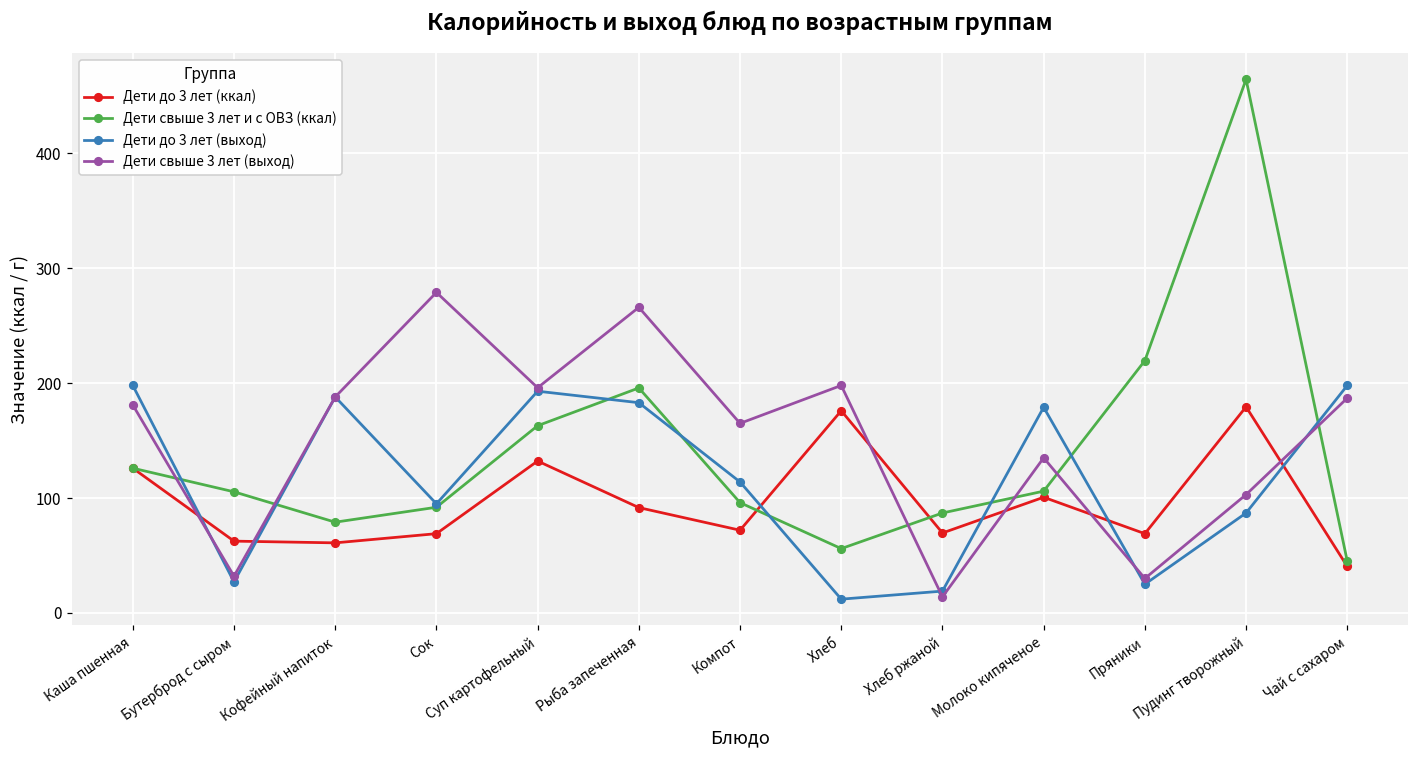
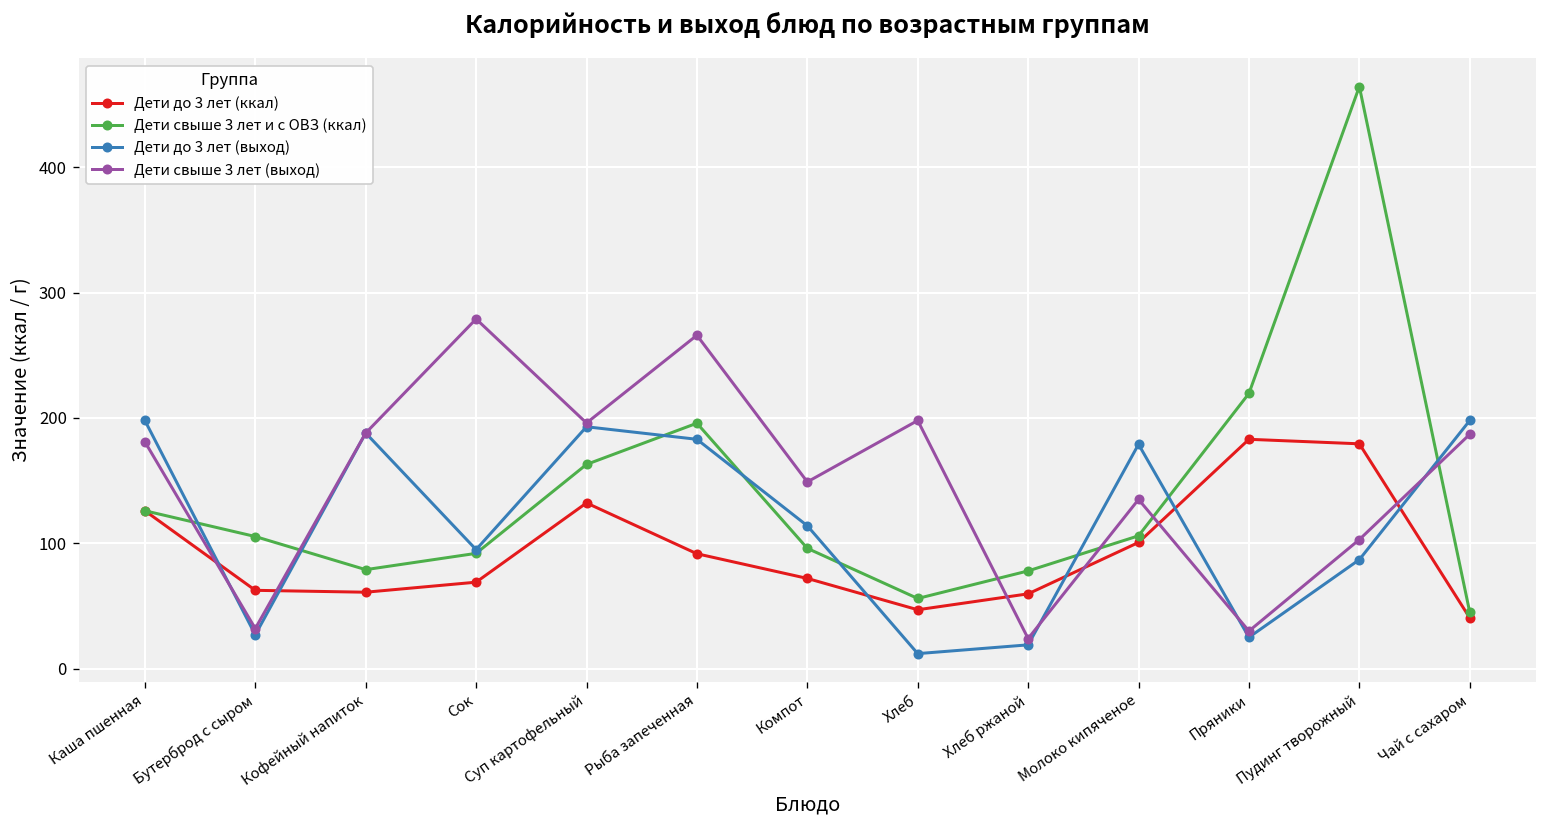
Дети свыше 3 лет (выход), Компот: 165 -> 149
Дети до 3 лет (ккал), Хлеб: 176 -> 47
Дети до 3 лет (ккал), Хлеб ржаной: 70 -> 60
Дети свыше 3 лет и с ОВЗ (ккал), Хлеб ржаной: 87 -> 78
Дети свыше 3 лет (выход), Хлеб ржаной: 14 -> 24
Дети до 3 лет (ккал), Пряники: 69 -> 183
